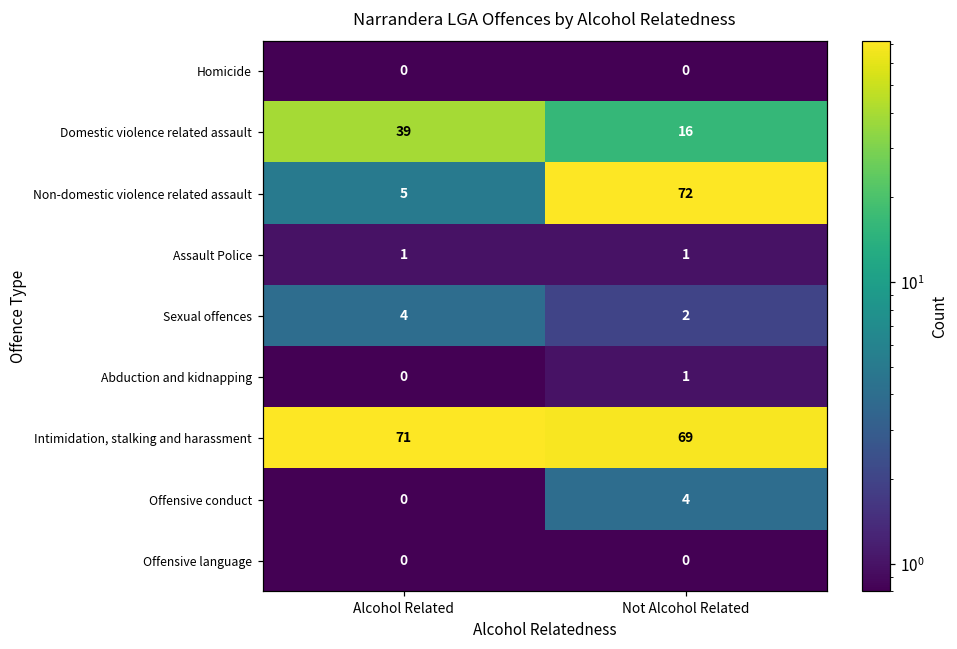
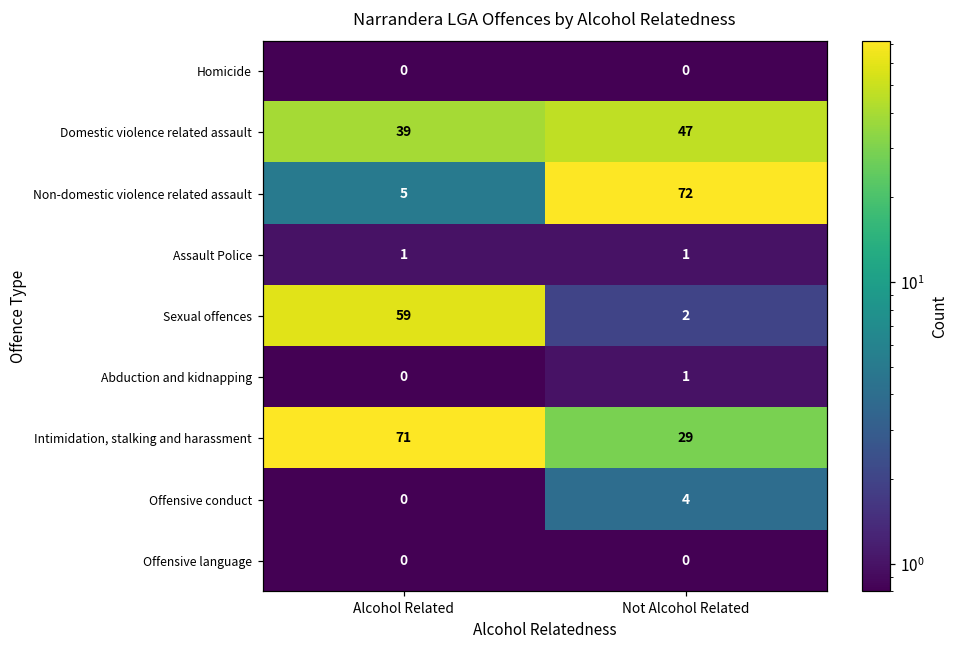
Domestic violence related assault, Not Alcohol Related: 16 -> 47
Sexual offences, Alcohol Related: 4 -> 59
Intimidation, stalking and harassment, Not Alcohol Related: 69 -> 29
